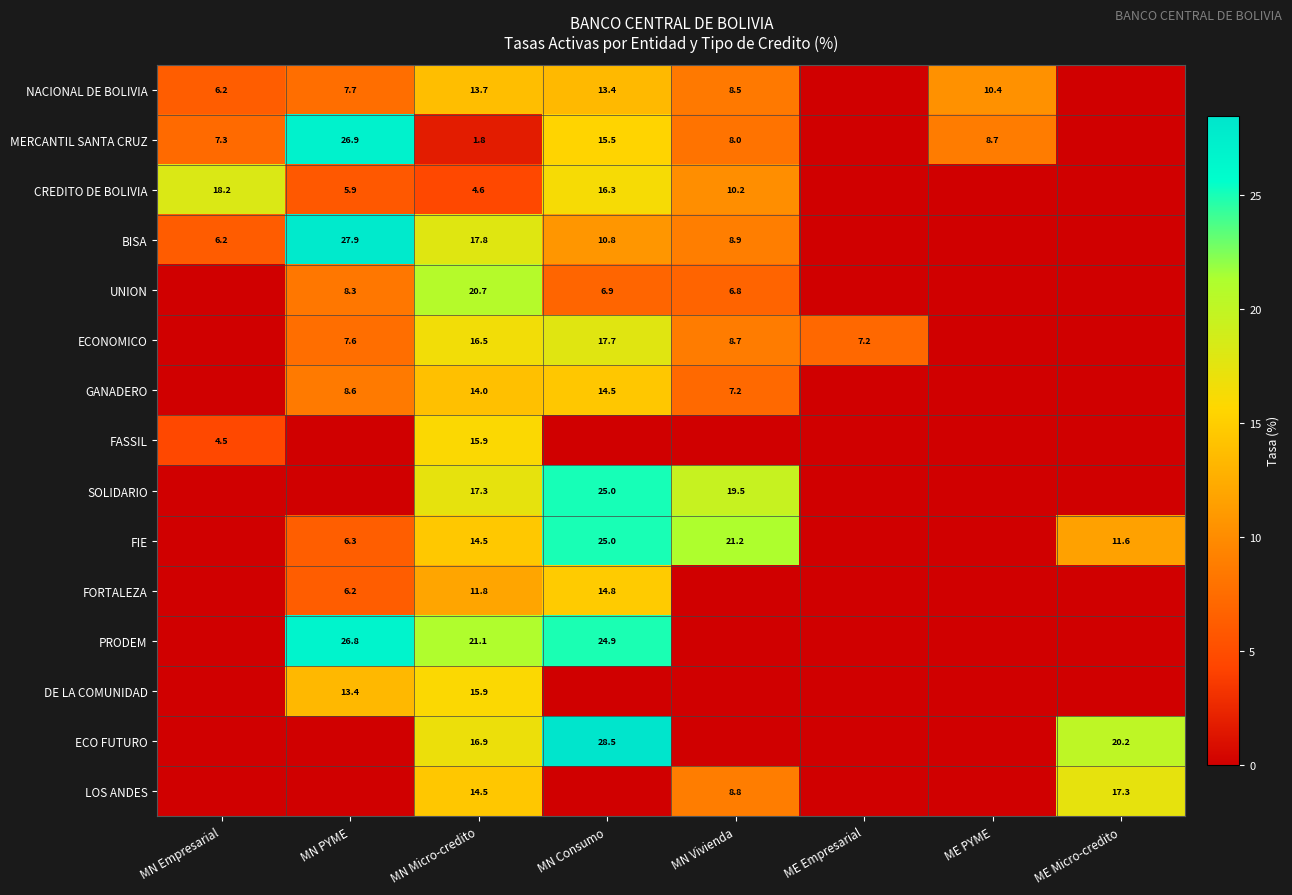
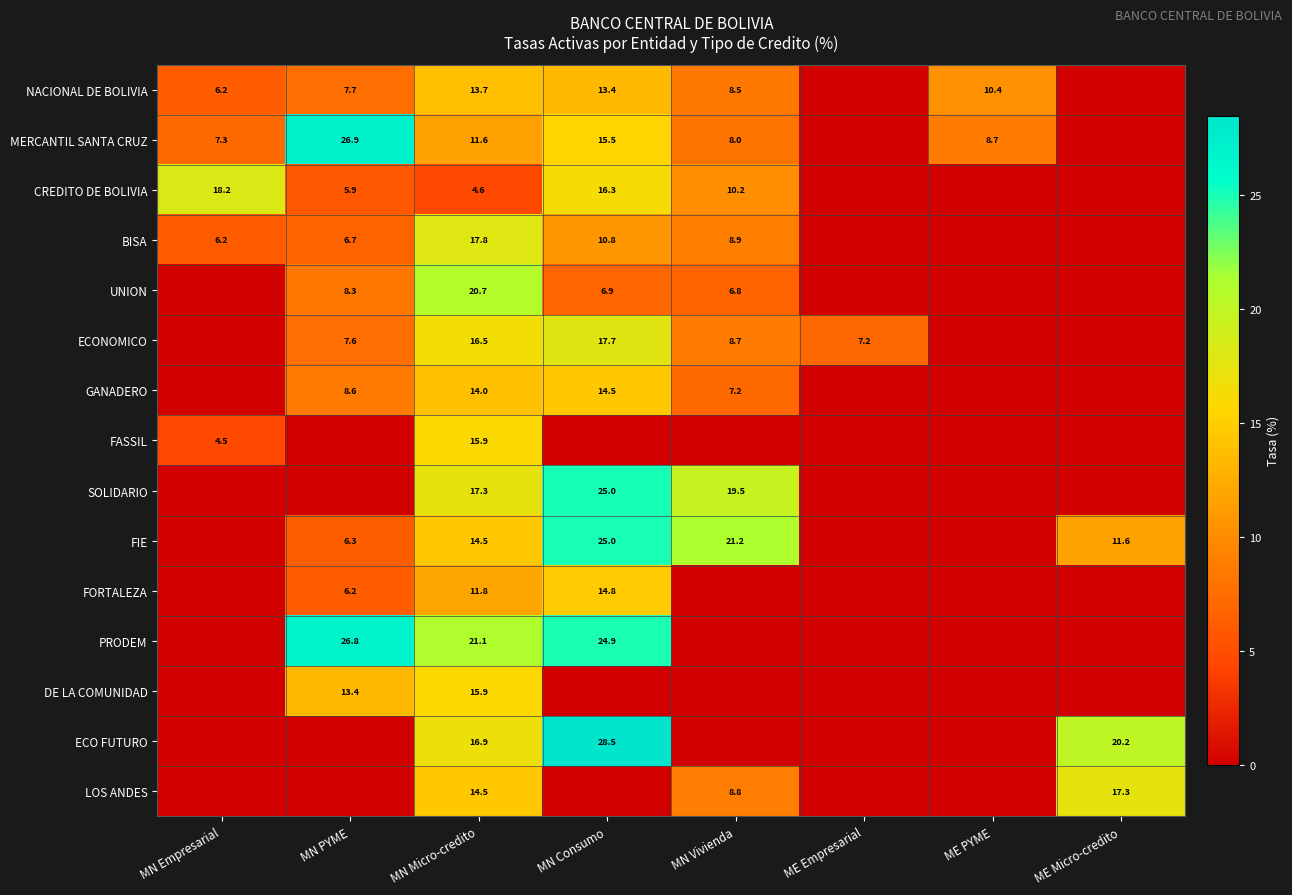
MERCANTIL SANTA CRUZ, MN Micro-credito: 1.8 -> 11.6
BISA, MN PYME: 27.9 -> 6.7
